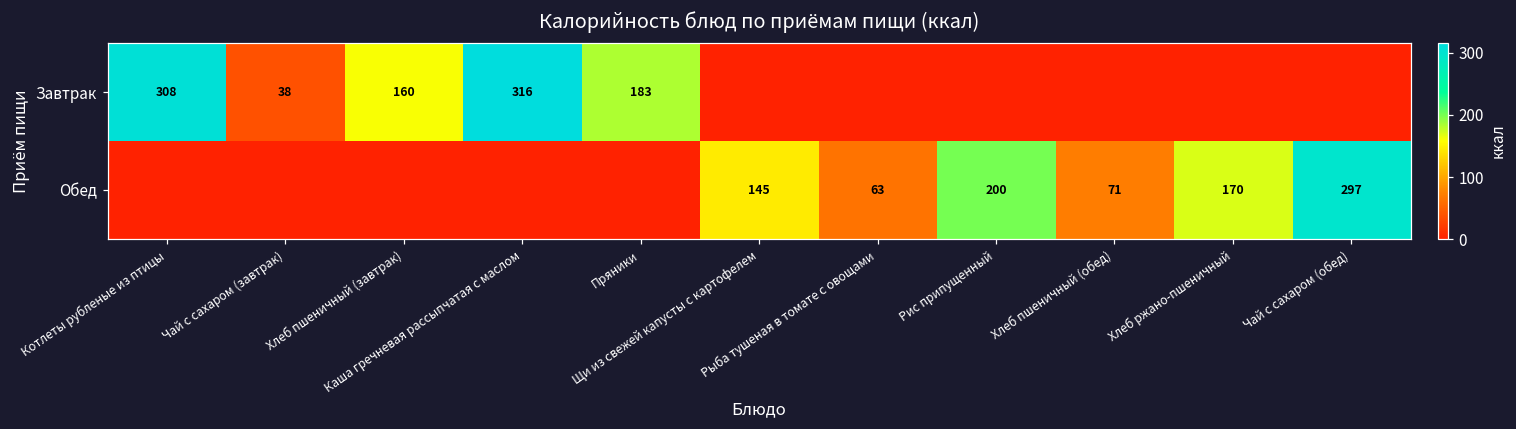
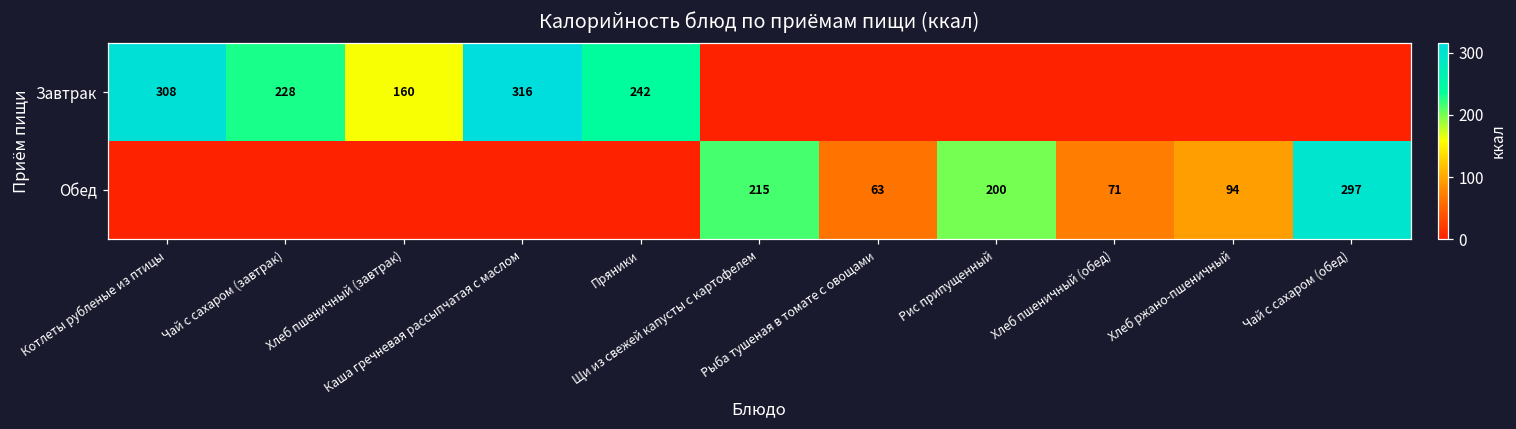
Завтрак, Чай с сахаром (завтрак): 38 -> 228
Завтрак, Пряники: 183 -> 242
Обед, Щи из свежей капусты с картофелем: 145 -> 215
Обед, Хлеб ржано-пшеничный: 170 -> 94
